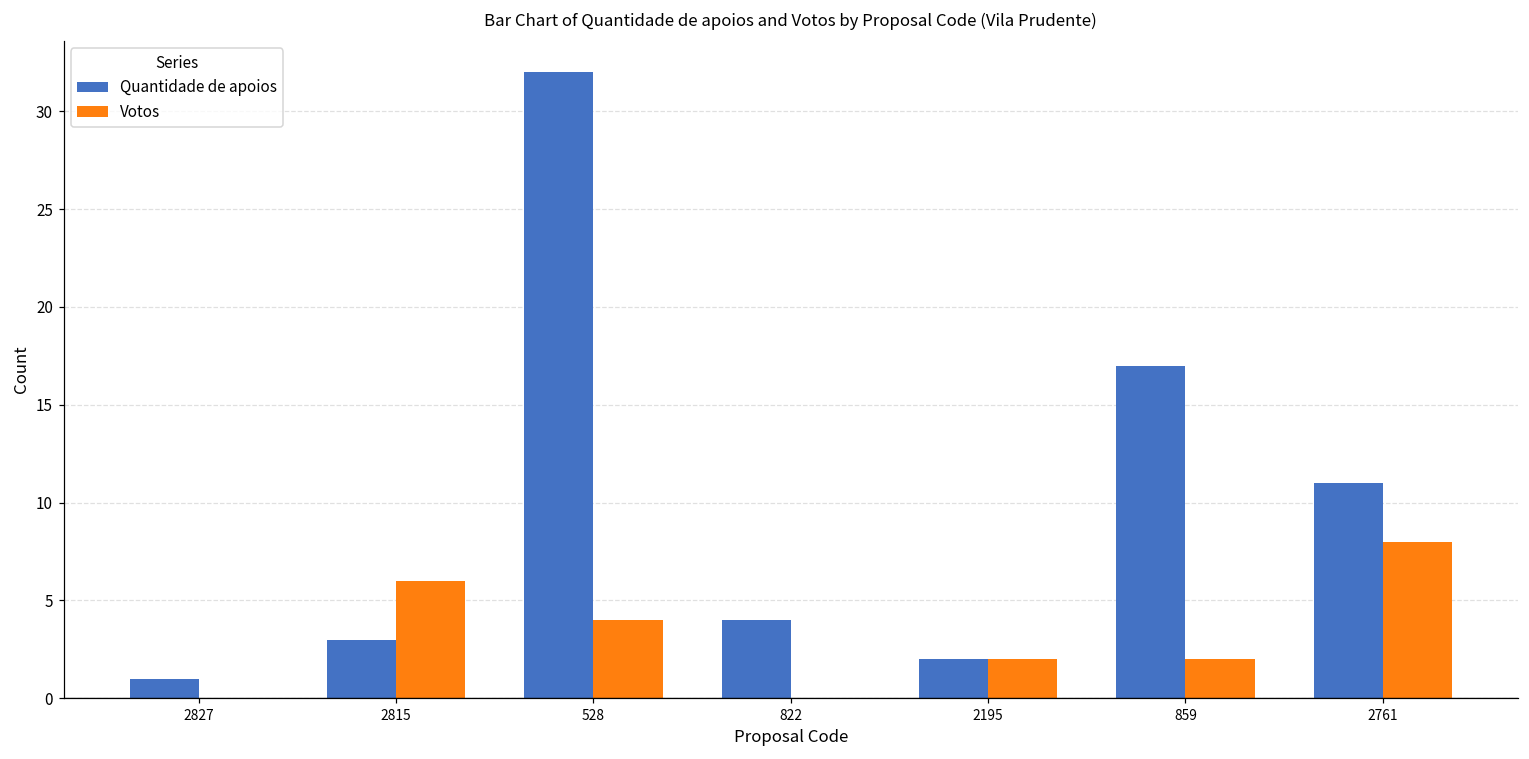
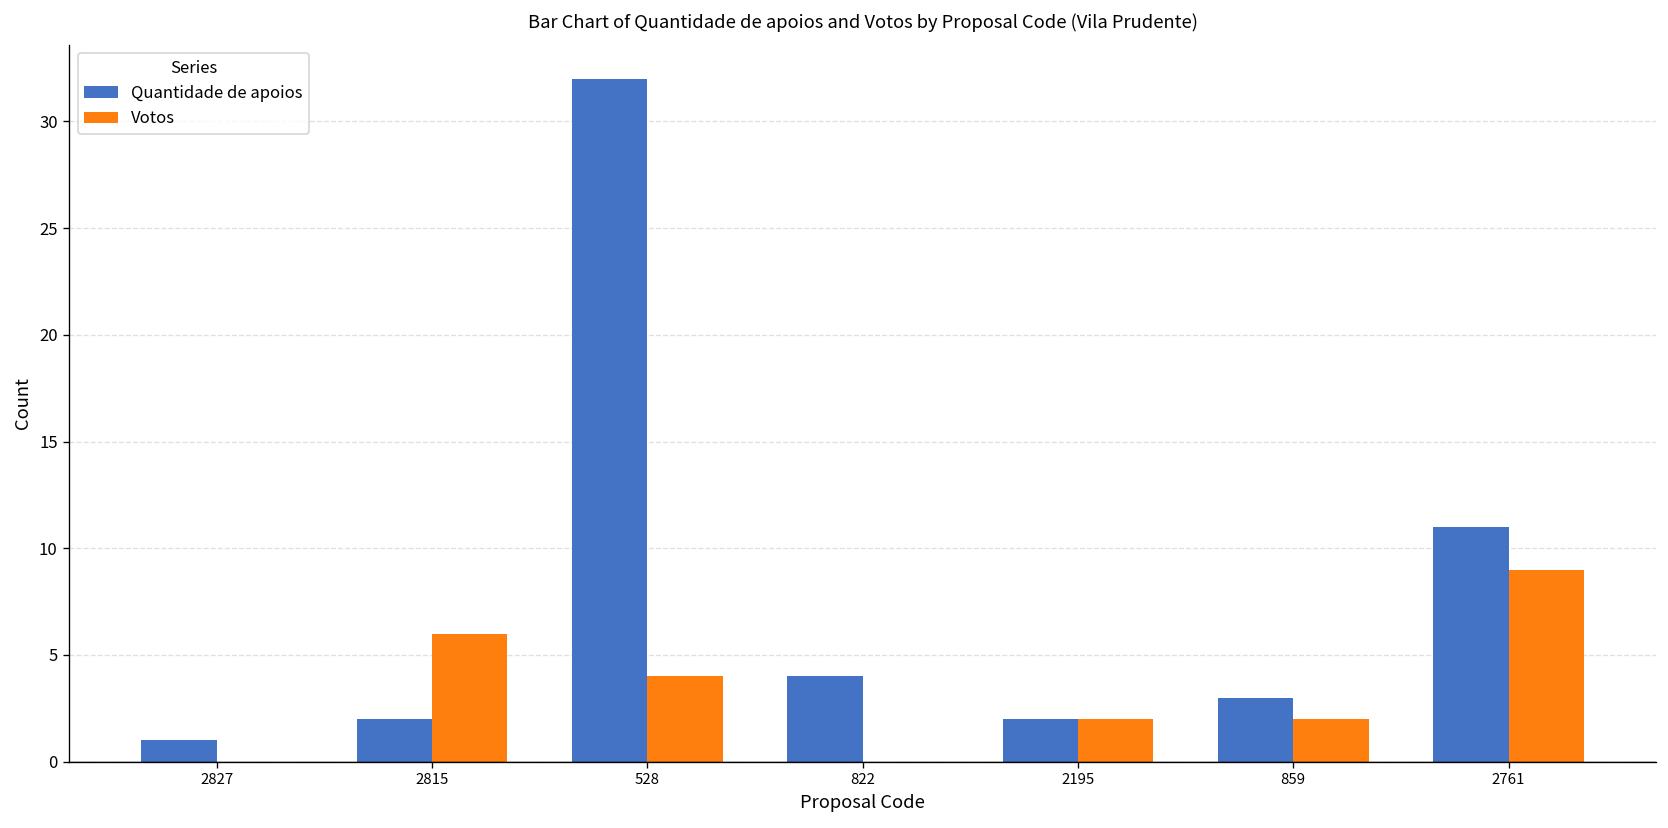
Quantidade de apoios, 2815: 3 -> 2
Quantidade de apoios, 859: 17 -> 3
Votos, 2761: 8 -> 9
